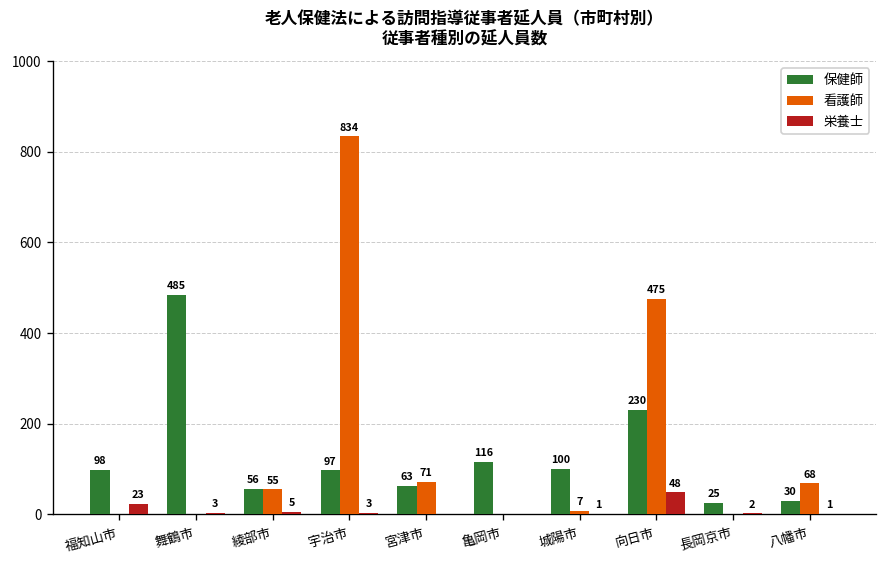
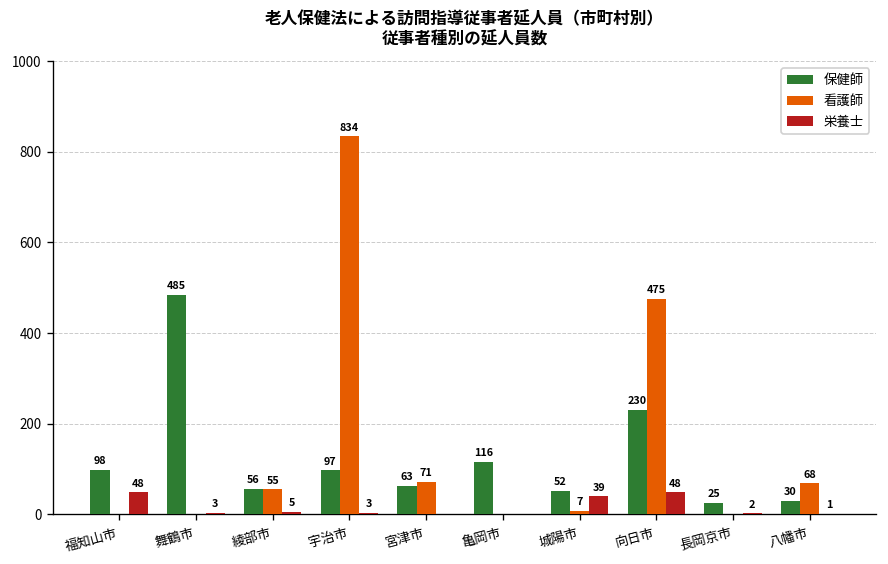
栄養士, 福知山市: 23 -> 48
保健師, 城陽市: 100 -> 52
栄養士, 城陽市: 1 -> 39
